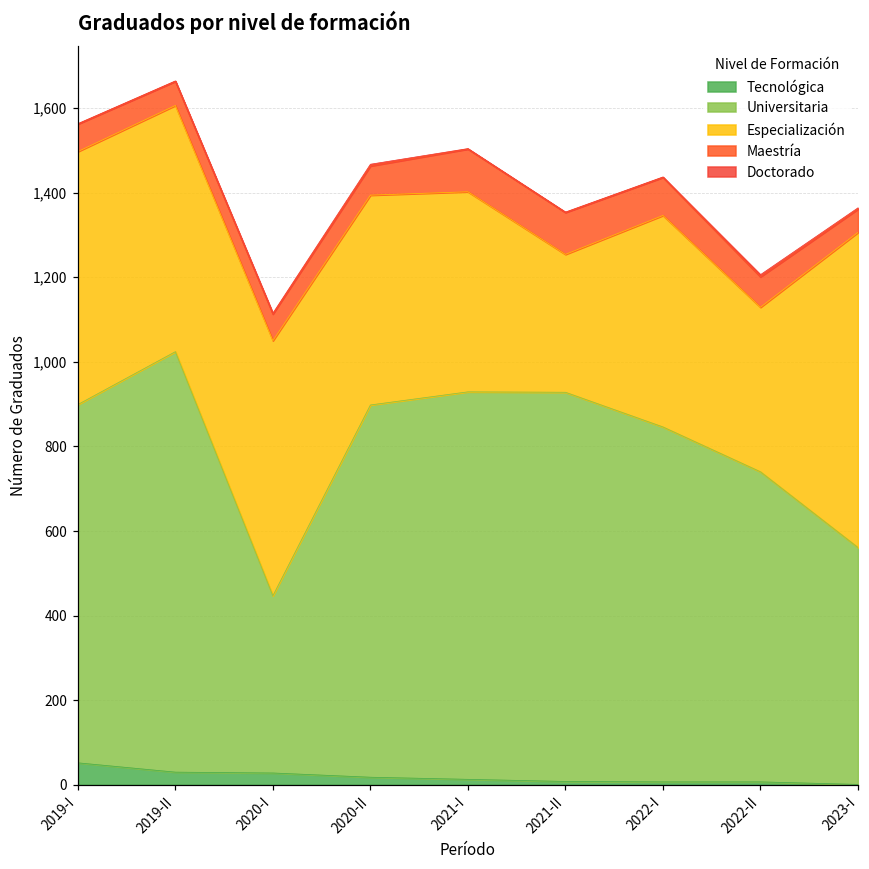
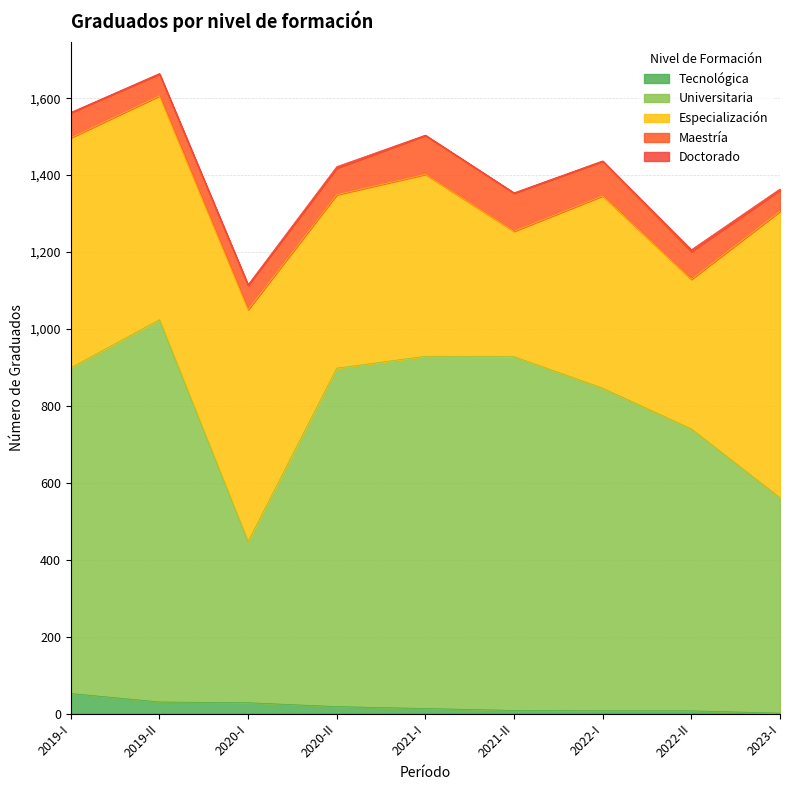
Especialización, 2020-II: 500 -> 450
